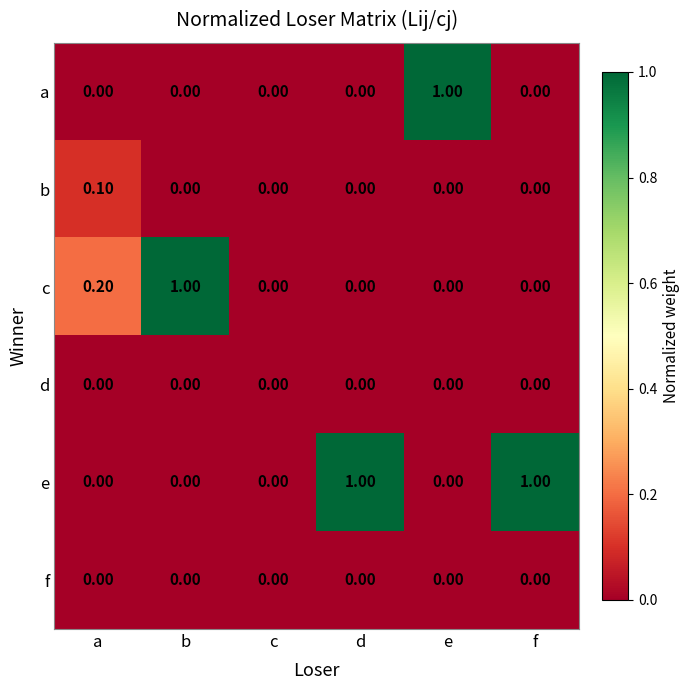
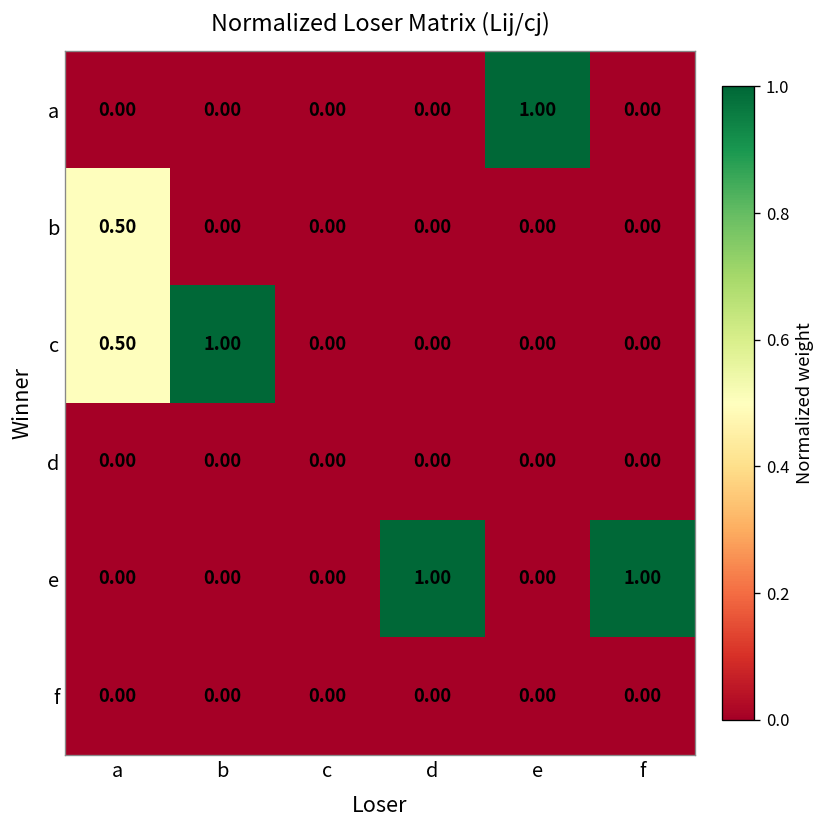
b, a: 0.10 -> 0.50
c, a: 0.20 -> 0.50
